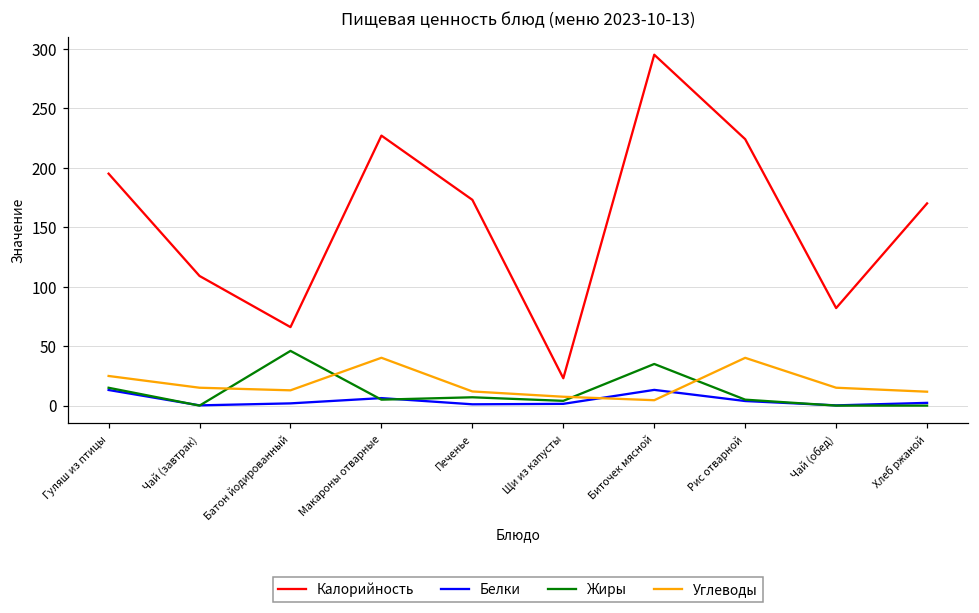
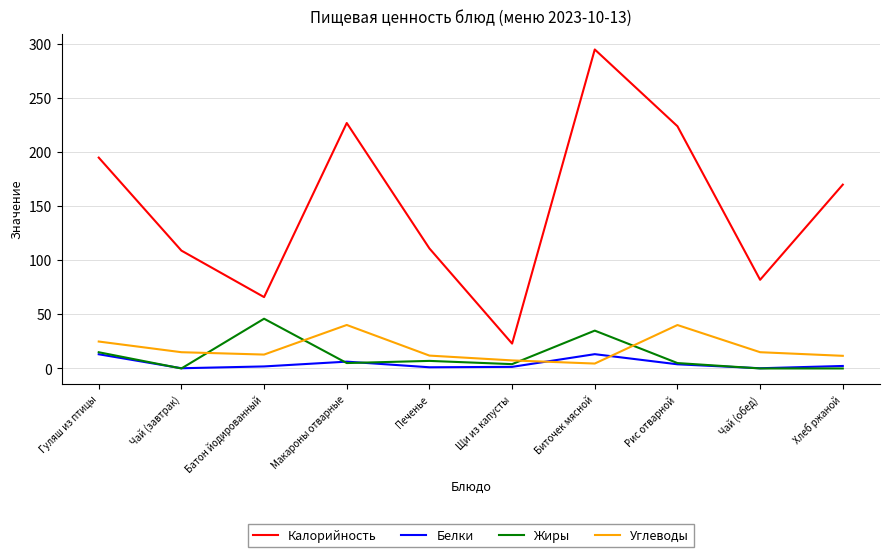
Калорийность, Печенье: 173 -> 111
